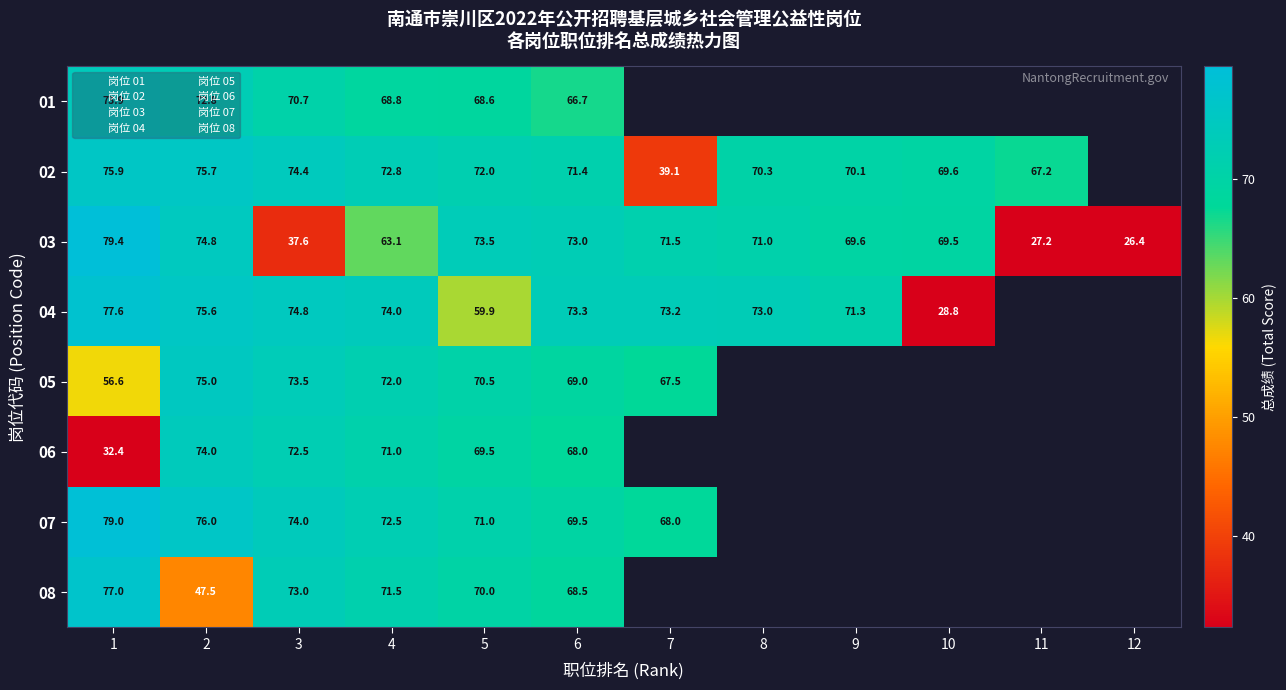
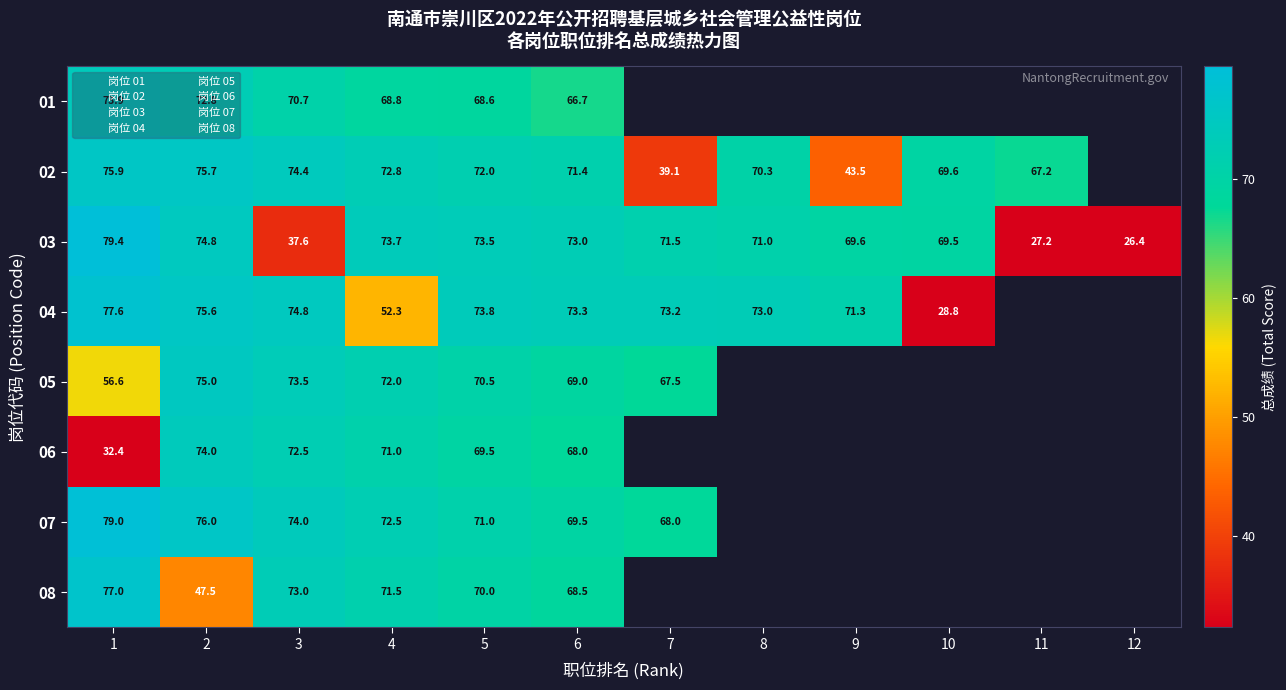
02, 9: 70.1 -> 43.5
03, 4: 63.1 -> 73.7
04, 4: 74.0 -> 52.3
04, 5: 59.9 -> 73.8
